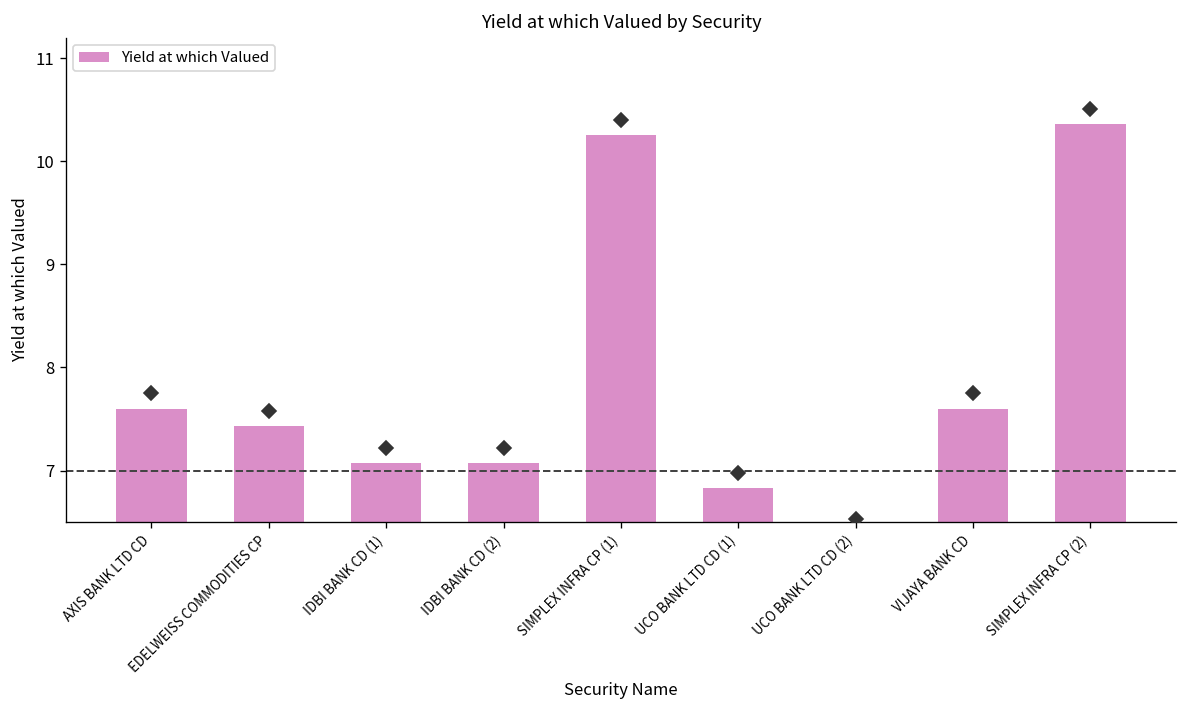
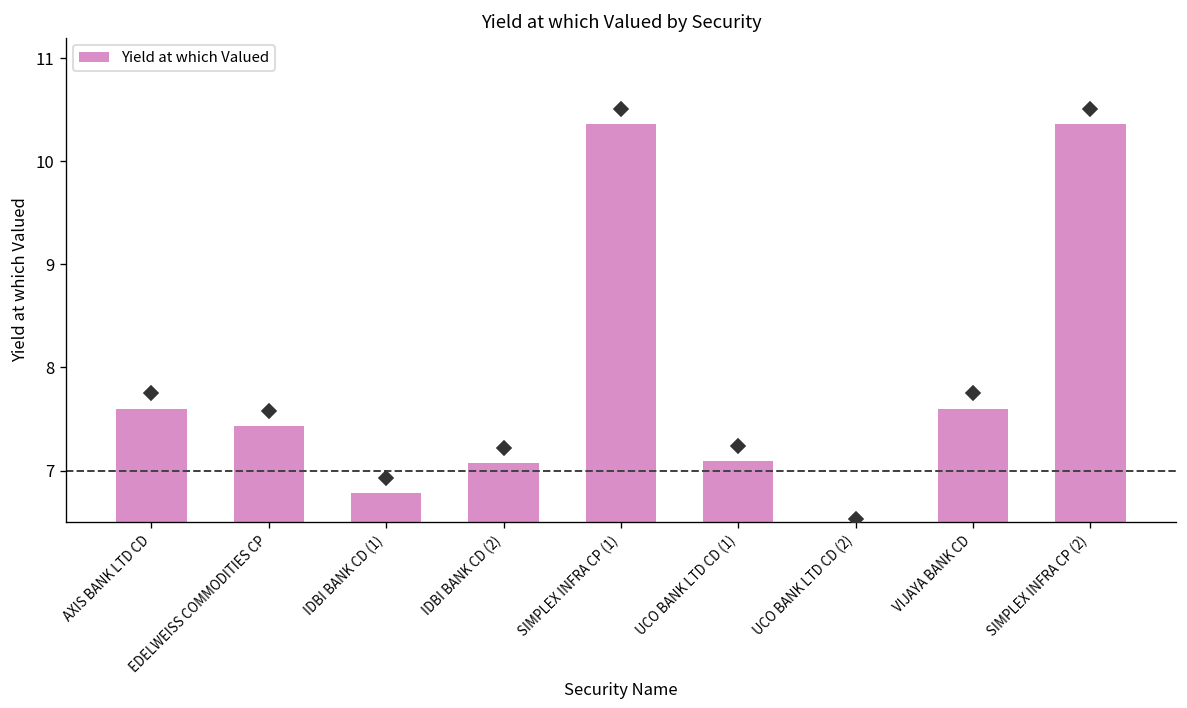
Yield at which Valued, IDBI BANK CD (1): 7.1 -> 6.8
Yield at which Valued, SIMPLEX INFRA CP (1): 10.3 -> 10.4
Yield at which Valued, UCO BANK LTD CD (1): 6.8 -> 7.1
